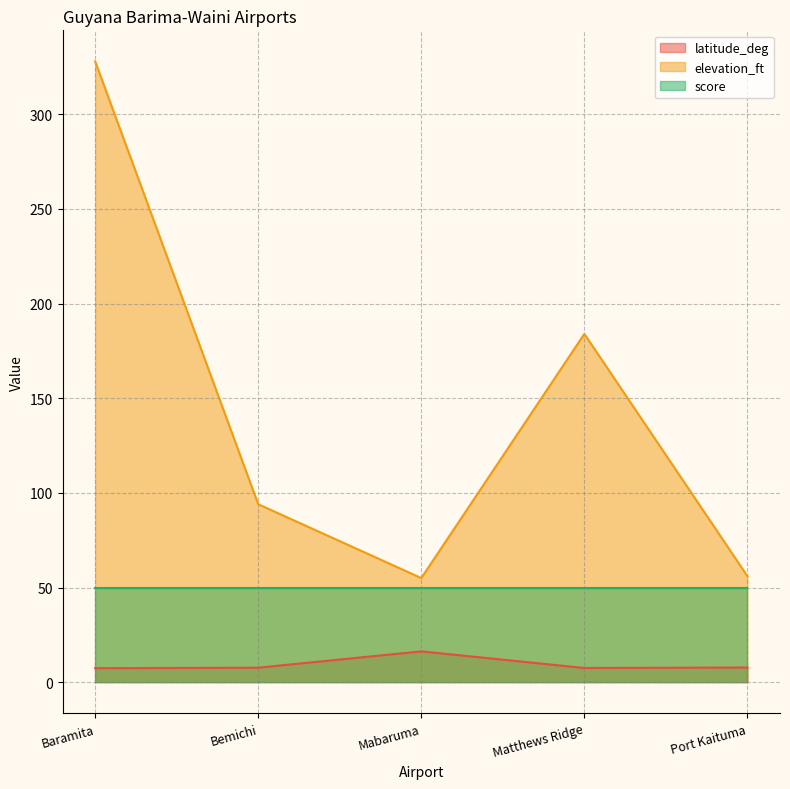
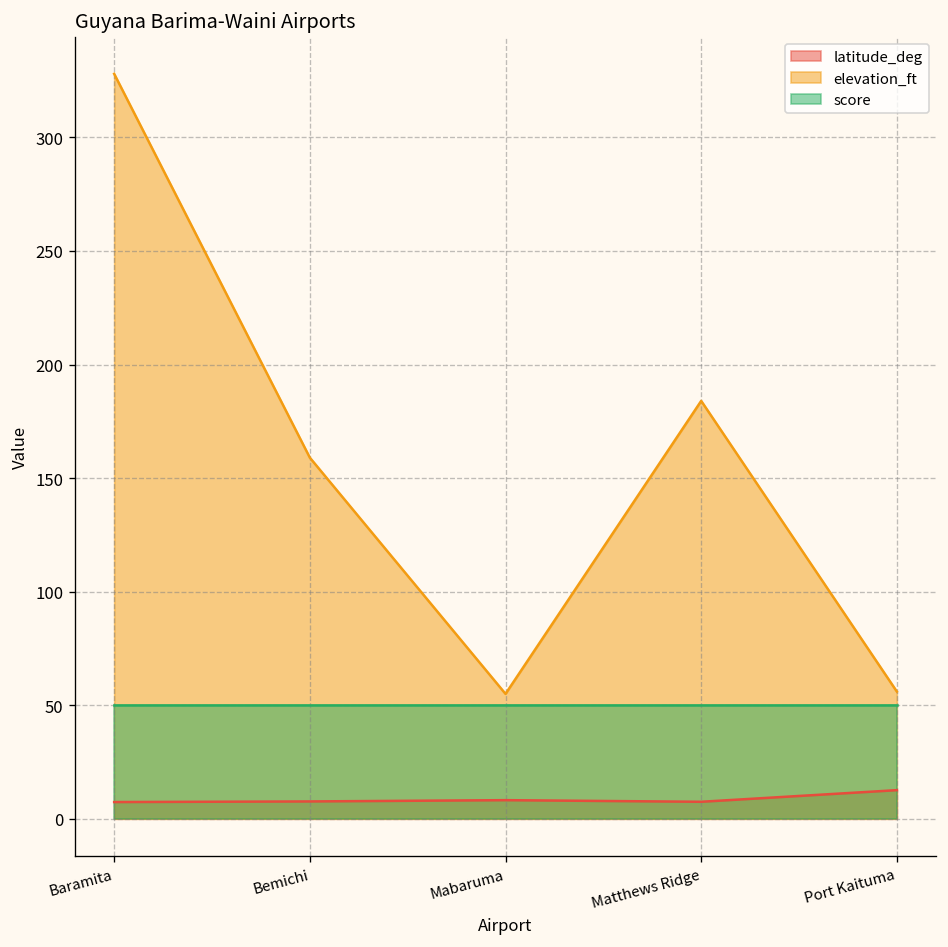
elevation_ft, Bemichi: 94 -> 159
latitude_deg, Mabaruma: 16 -> 8
latitude_deg, Port Kaituma: 8 -> 13
